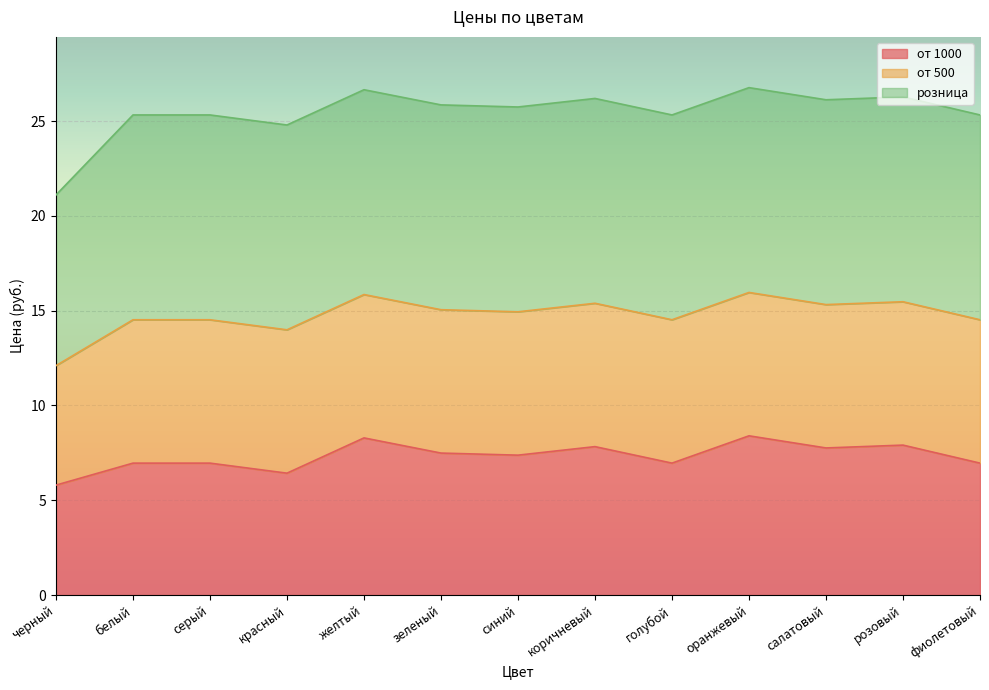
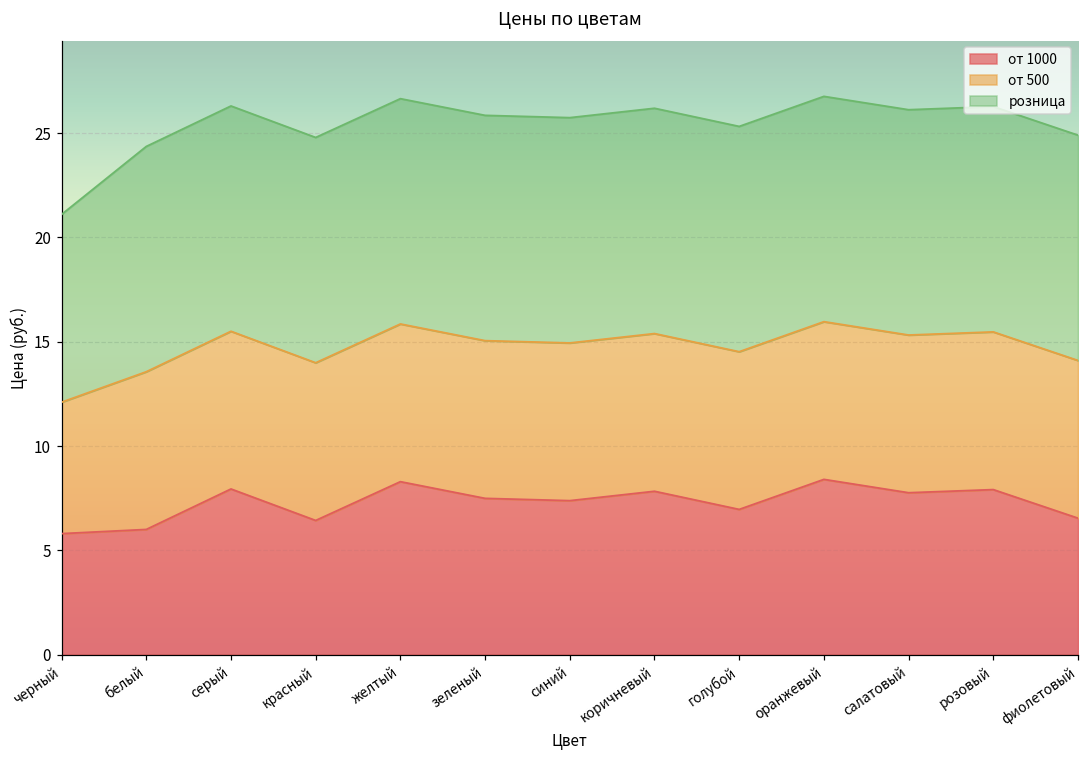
от 1000, белый: 7.0 -> 6.0
от 1000, серый: 7.0 -> 7.9
от 1000, фиолетовый: 7.0 -> 6.5
